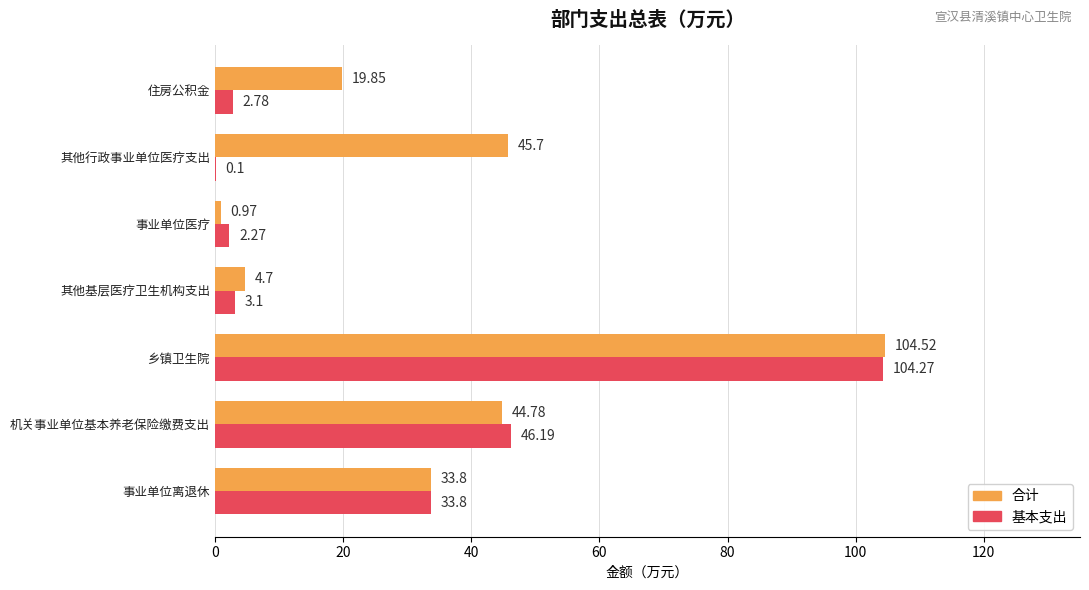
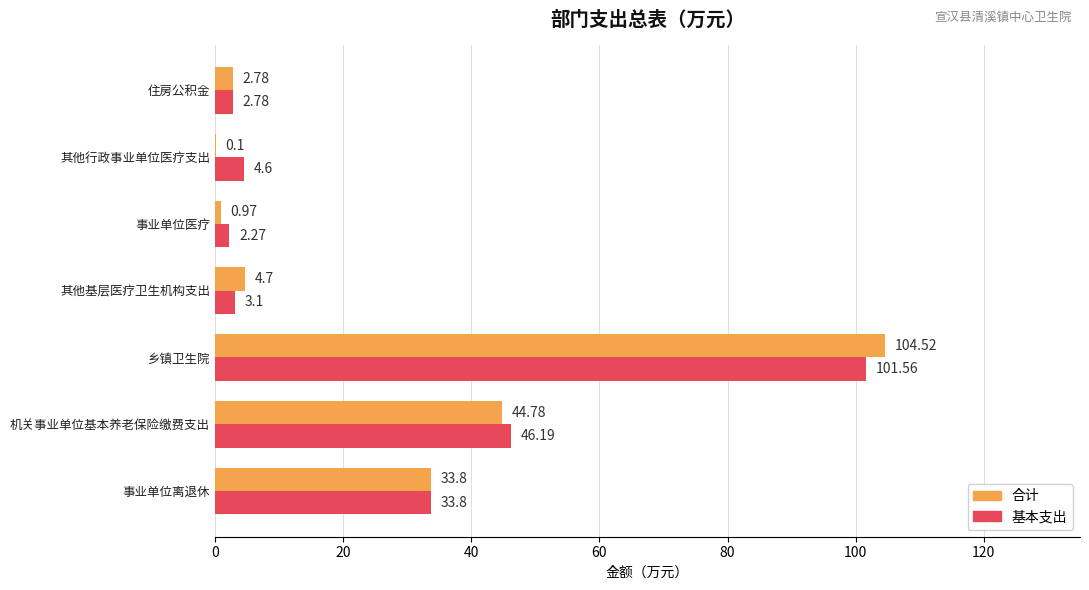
合计, 住房公积金: 19.85 -> 2.78
合计, 其他行政事业单位医疗支出: 45.7 -> 0.1
基本支出, 其他行政事业单位医疗支出: 0.1 -> 4.6
基本支出, 乡镇卫生院: 104.27 -> 101.56
